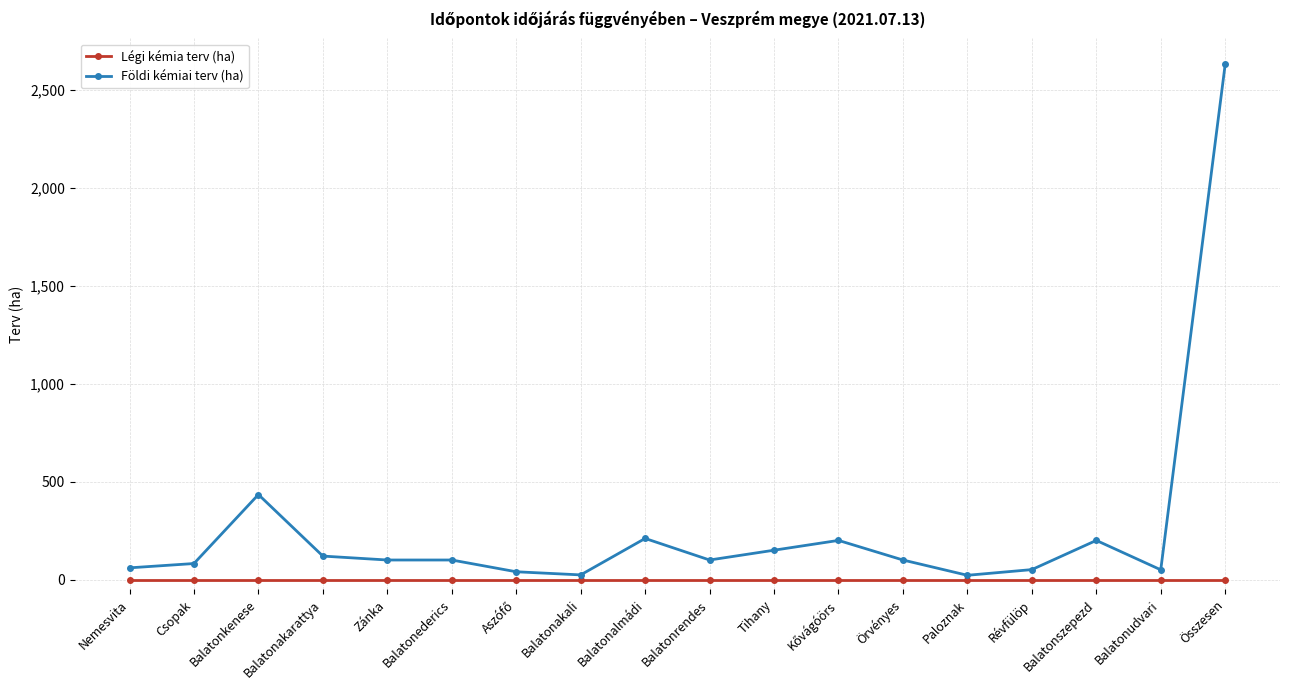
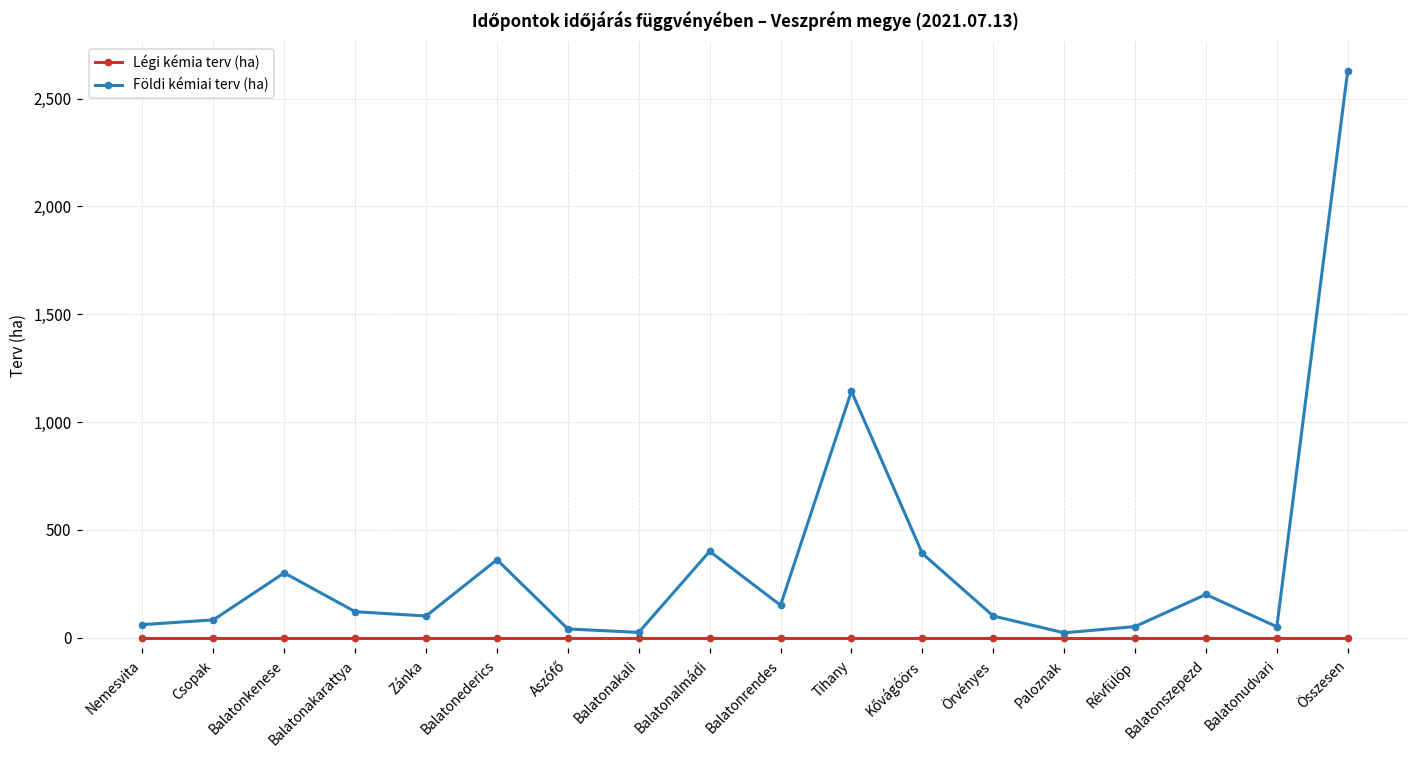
Földi kémiai terv (ha), Balatonkenese: 430 -> 300
Földi kémiai terv (ha), Balatonederics: 100 -> 360
Földi kémiai terv (ha), Balatonalmádi: 210 -> 400
Földi kémiai terv (ha), Balatonrendes: 100 -> 150
Földi kémiai terv (ha), Tihany: 150 -> 1,140
Földi kémiai terv (ha), Kővágóörs: 200 -> 390
